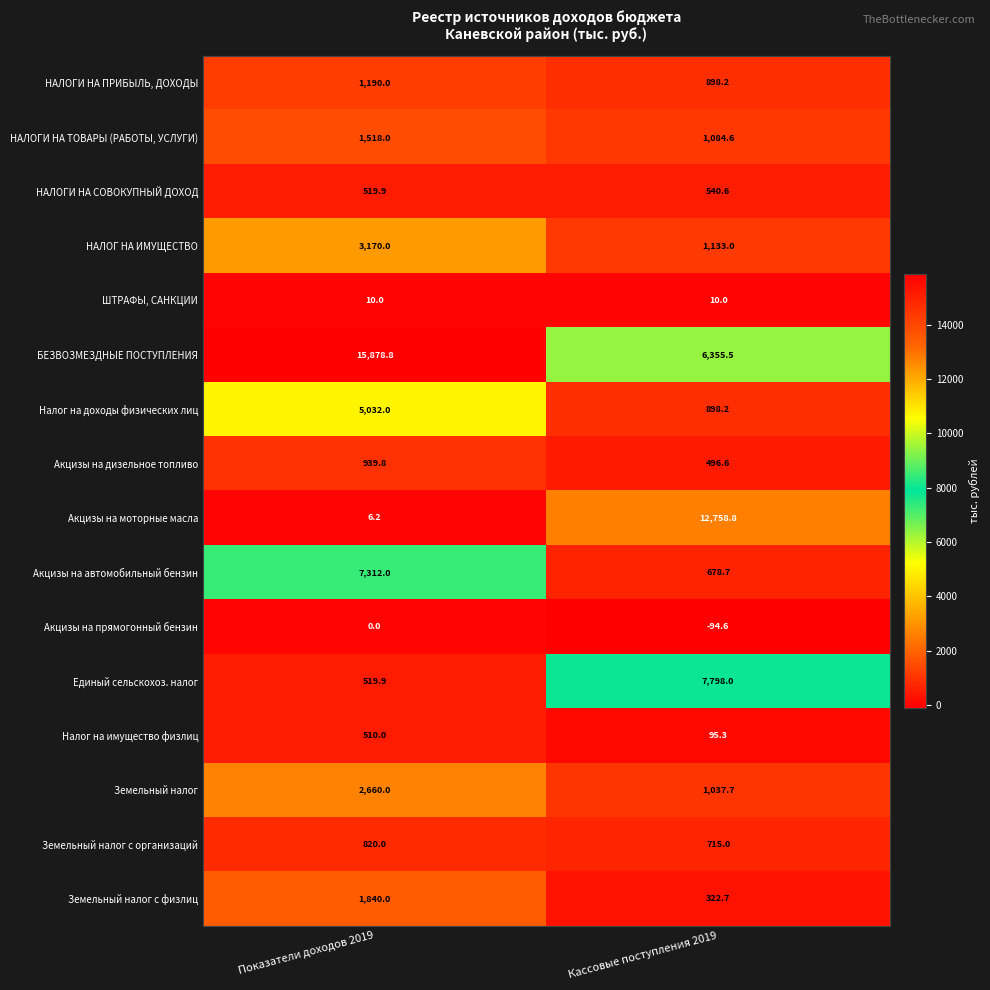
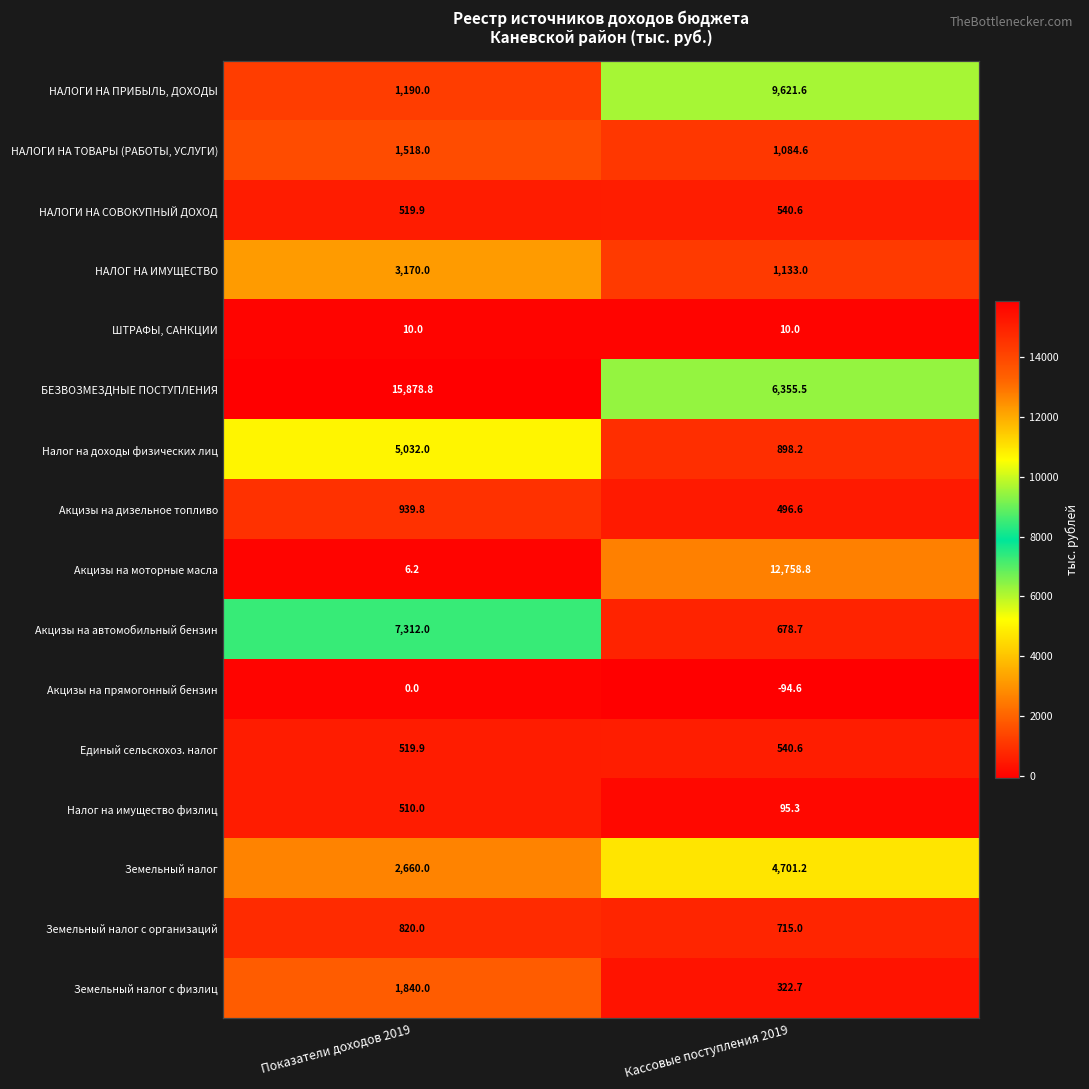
НАЛОГИ НА ПРИБЫЛЬ, ДОХОДЫ, Кассовые поступления 2019: 898.2 -> 9,621.6
Единый сельскохоз. налог, Кассовые поступления 2019: 7,798.0 -> 540.6
Земельный налог, Кассовые поступления 2019: 1,037.7 -> 4,701.2
